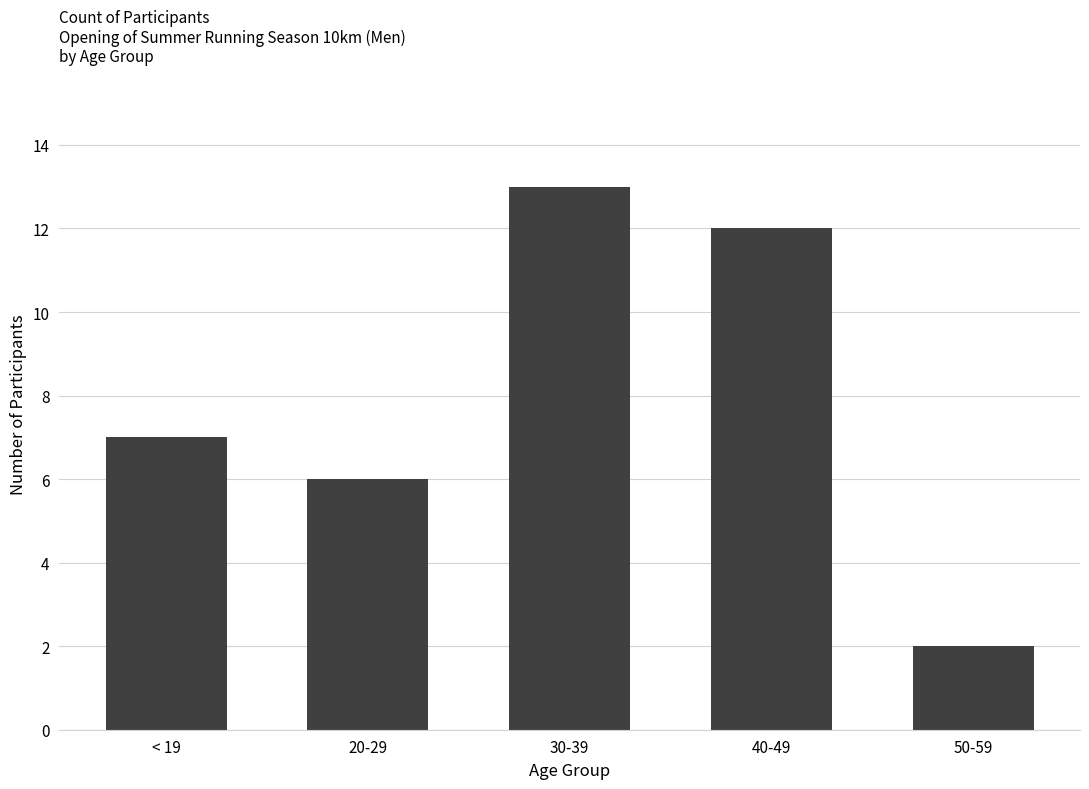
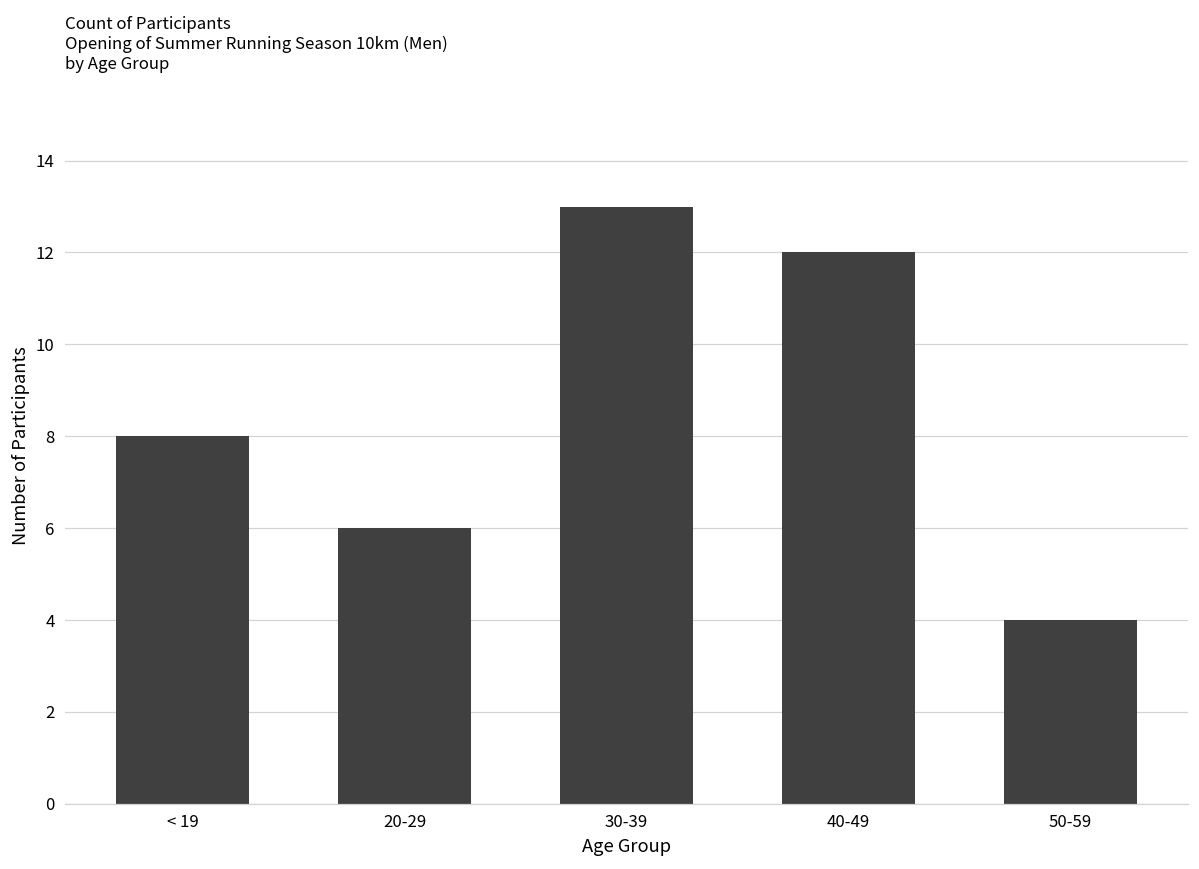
< 19: 7 -> 8
50-59: 2 -> 4
